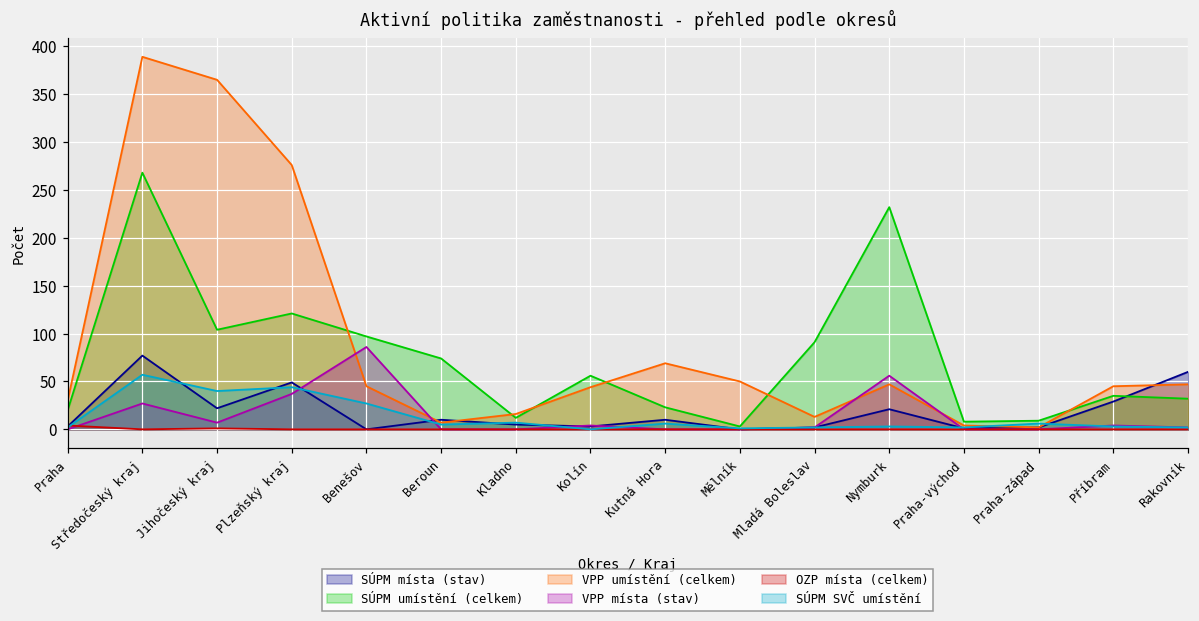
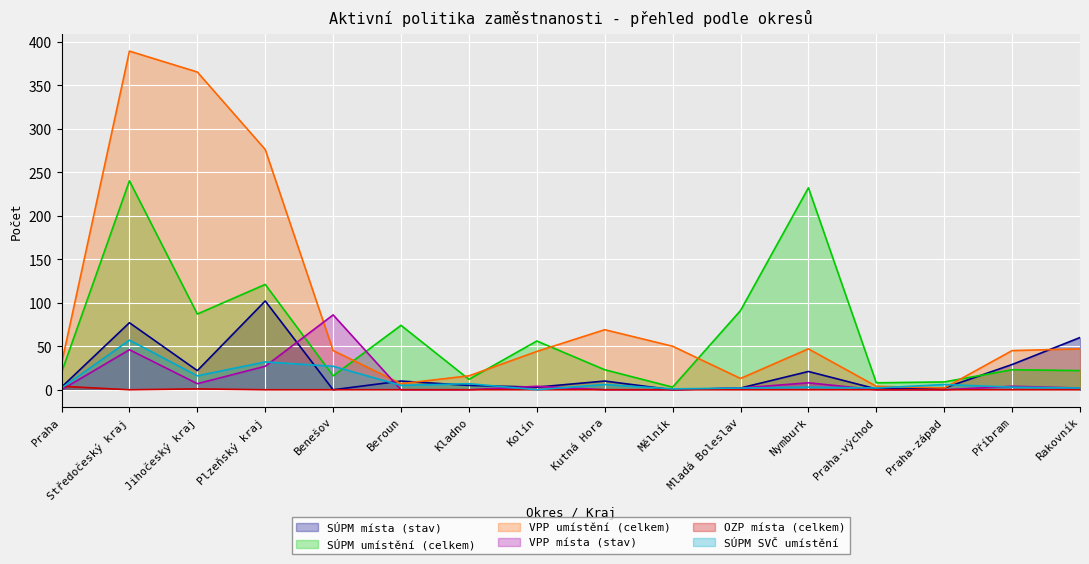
SÚPM umístění (celkem), Středočeský kraj: 270 -> 240
VPP místa (stav), Středočeský kraj: 30 -> 50
SÚPM umístění (celkem), Jihočeský kraj: 100 -> 90
SÚPM SVČ umístění, Jihočeský kraj: 40 -> 20
SÚPM místa (stav), Plzeňský kraj: 50 -> 100
VPP místa (stav), Plzeňský kraj: 40 -> 30
SÚPM SVČ umístění, Plzeňský kraj: 40 -> 30
SÚPM umístění (celkem), Benešov: 100 -> 20
VPP místa (stav), Nymburk: 60 -> 10
SÚPM umístění (celkem), Příbram: 40 -> 20
SÚPM umístění (celkem), Rakovník: 30 -> 20
